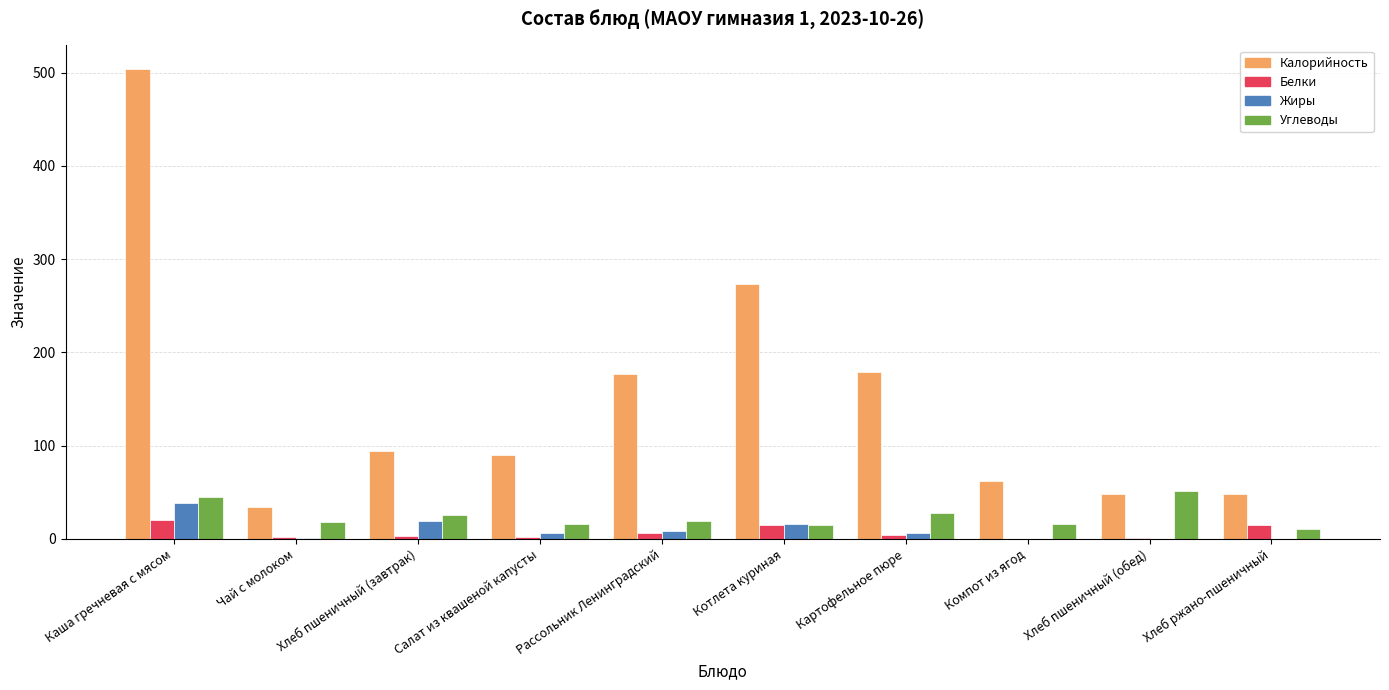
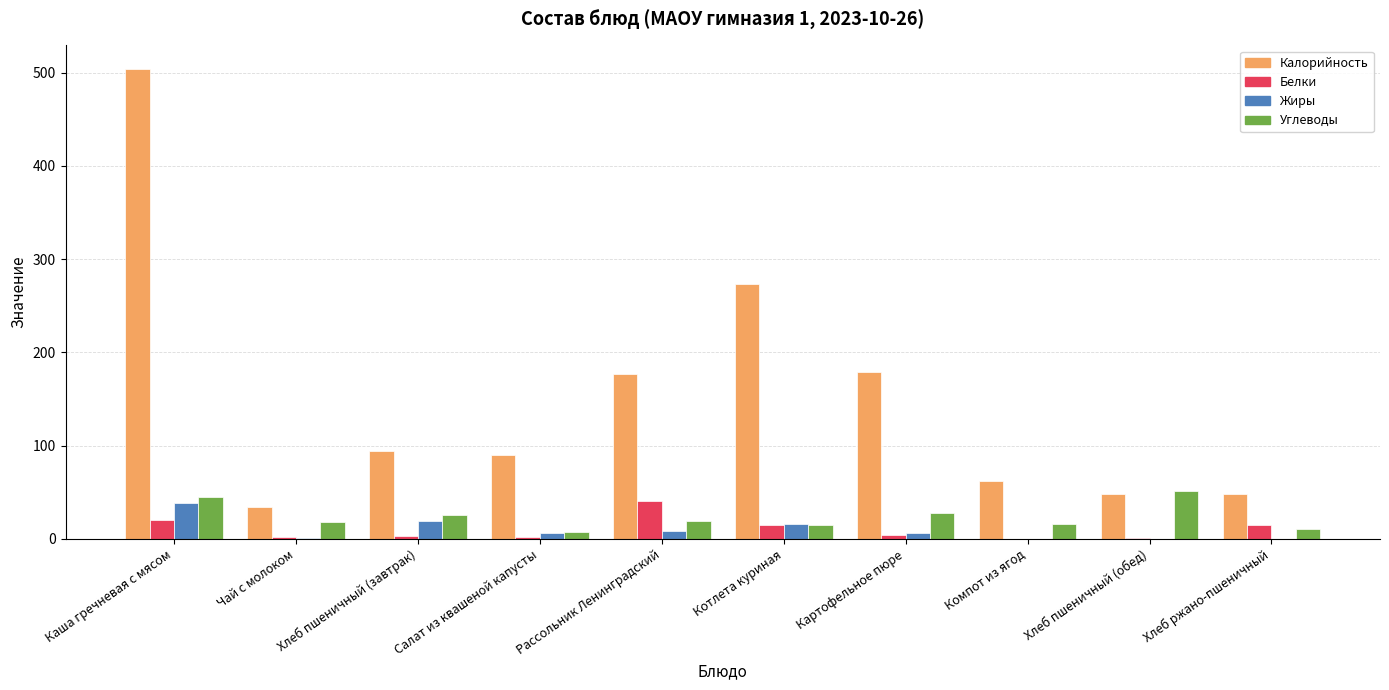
Углеводы, Салат из квашеной капусты: 20 -> 10
Белки, Рассольник Ленинградский: 10 -> 40
